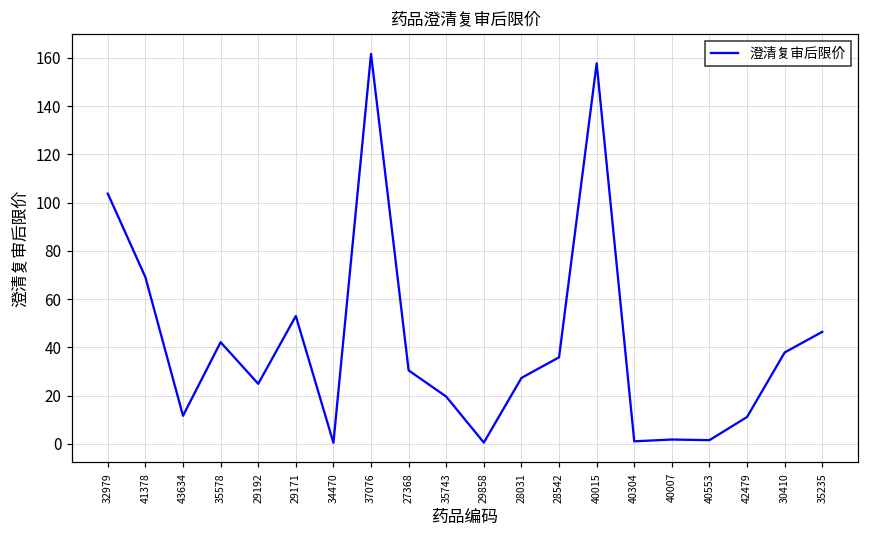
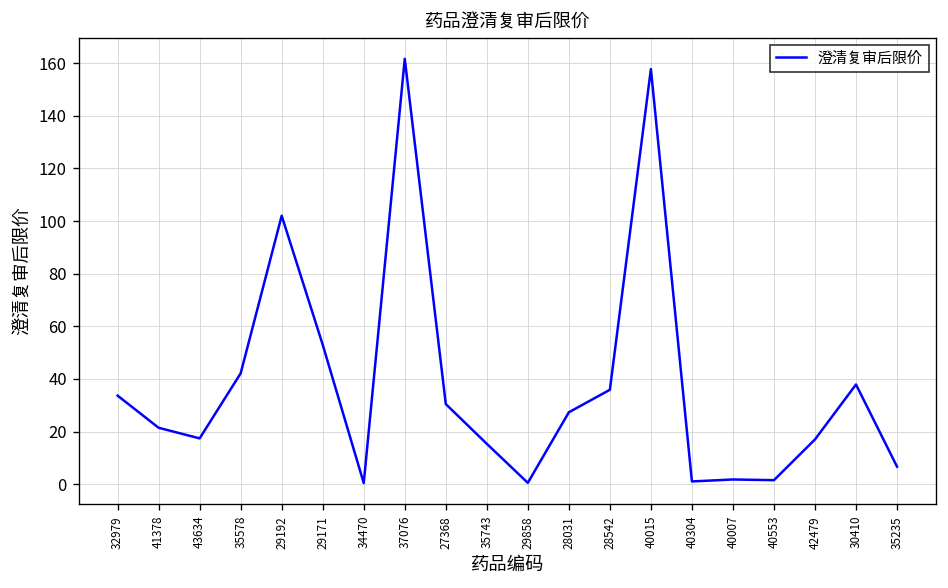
32979: 104 -> 34
41378: 69 -> 21
43634: 12 -> 17
29192: 25 -> 102
35743: 20 -> 15
42479: 11 -> 17
35235: 46 -> 7
